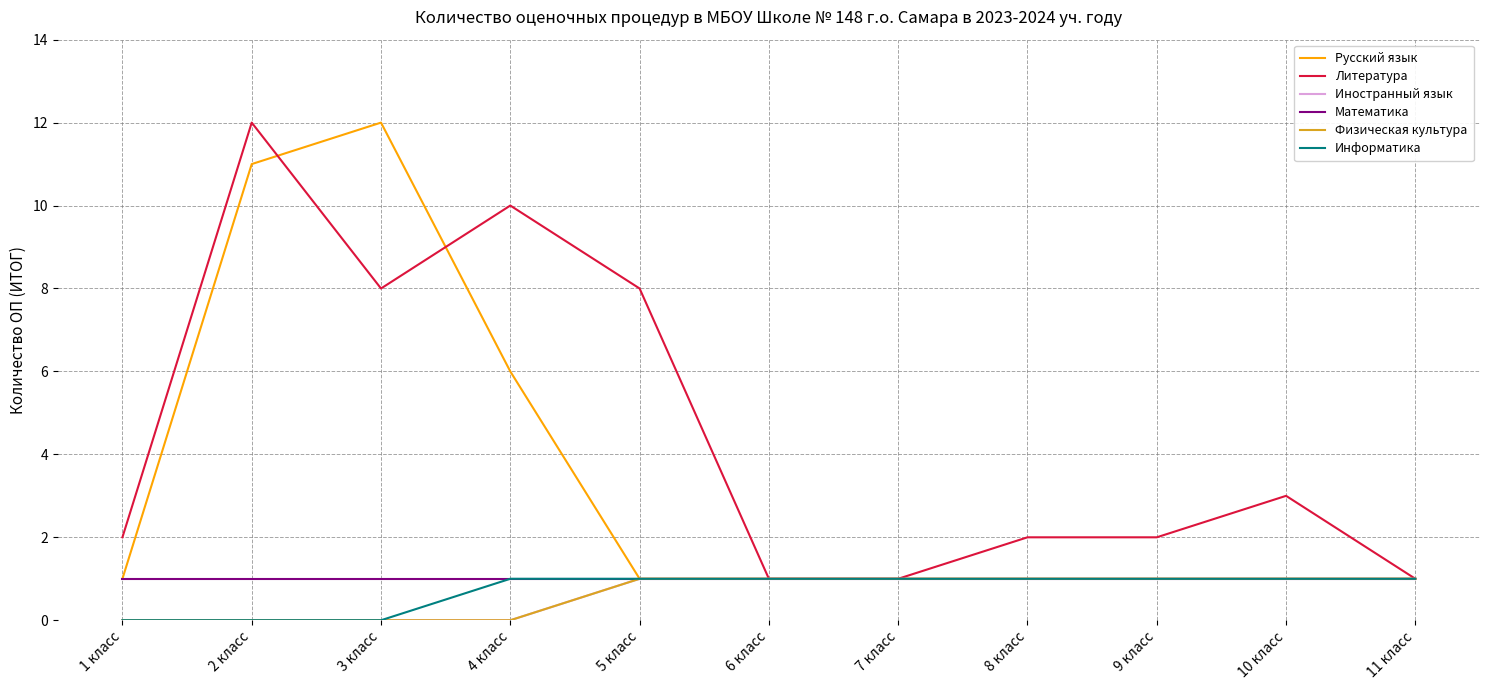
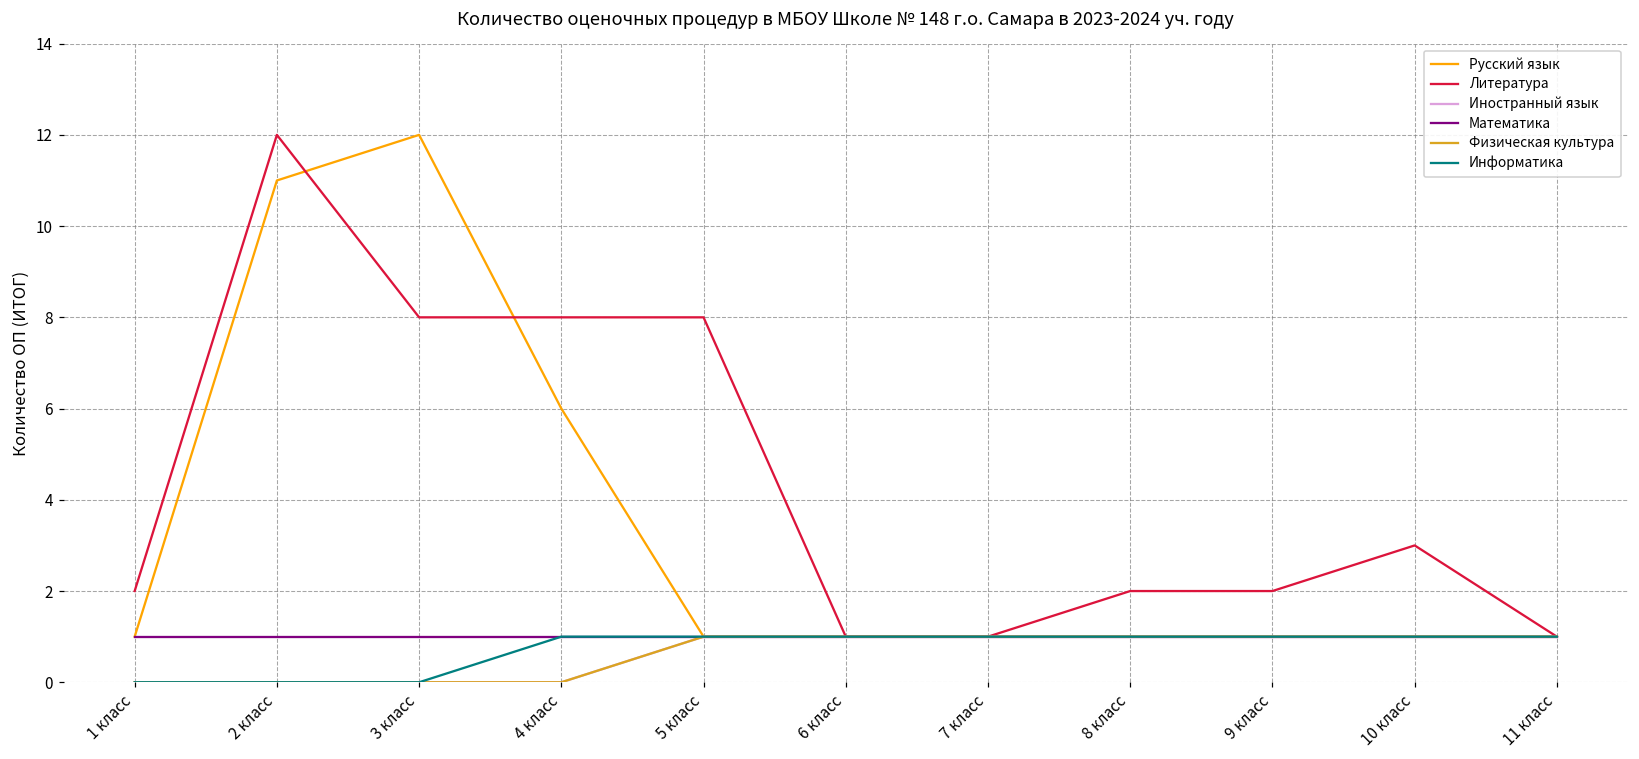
Литература, 4 класс: 10 -> 8
